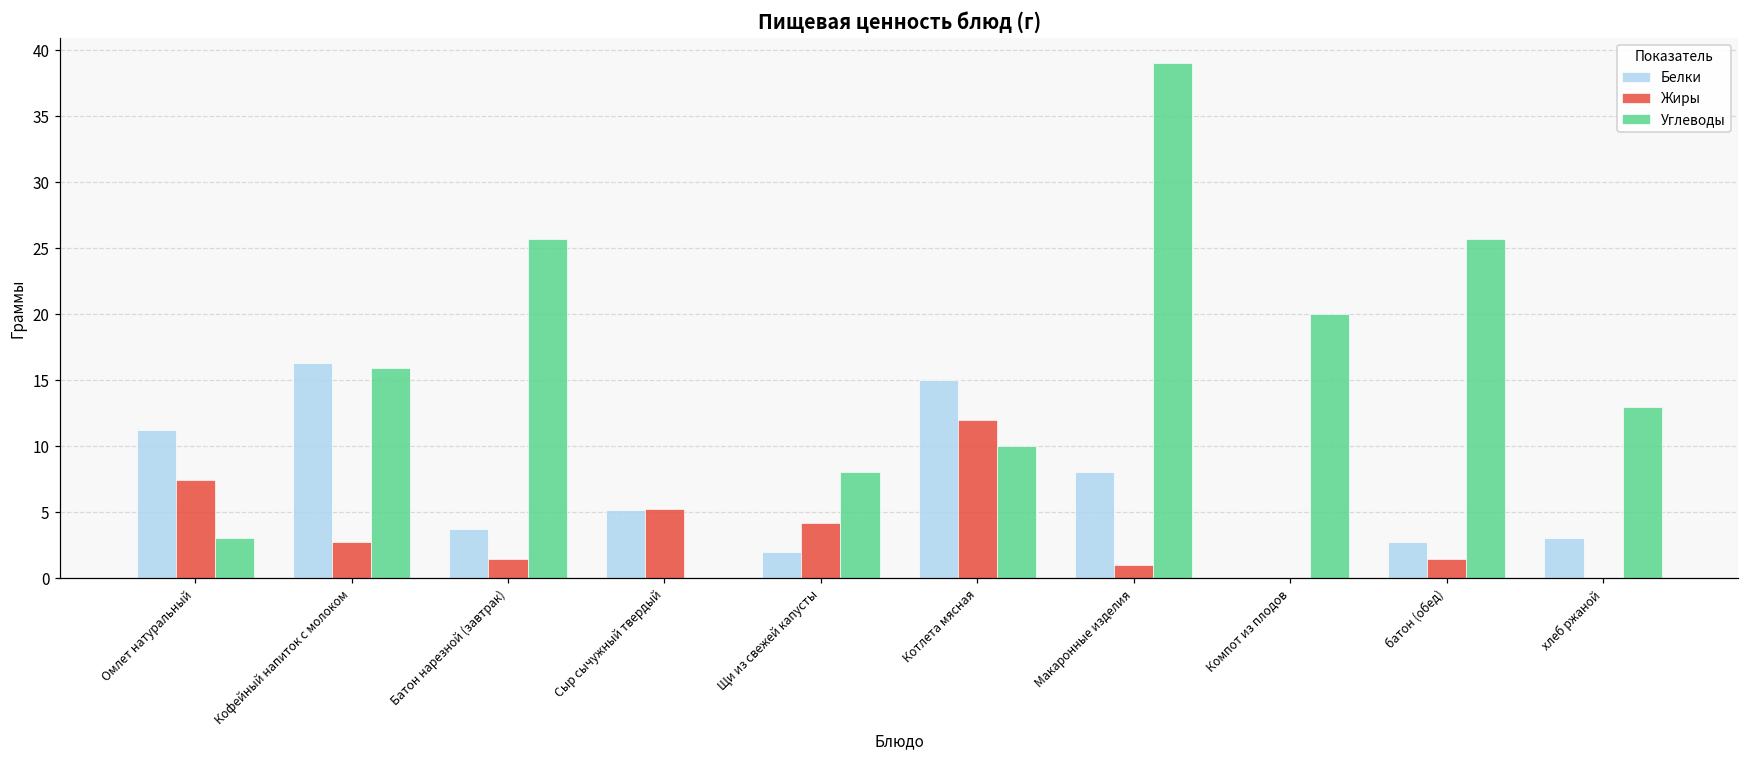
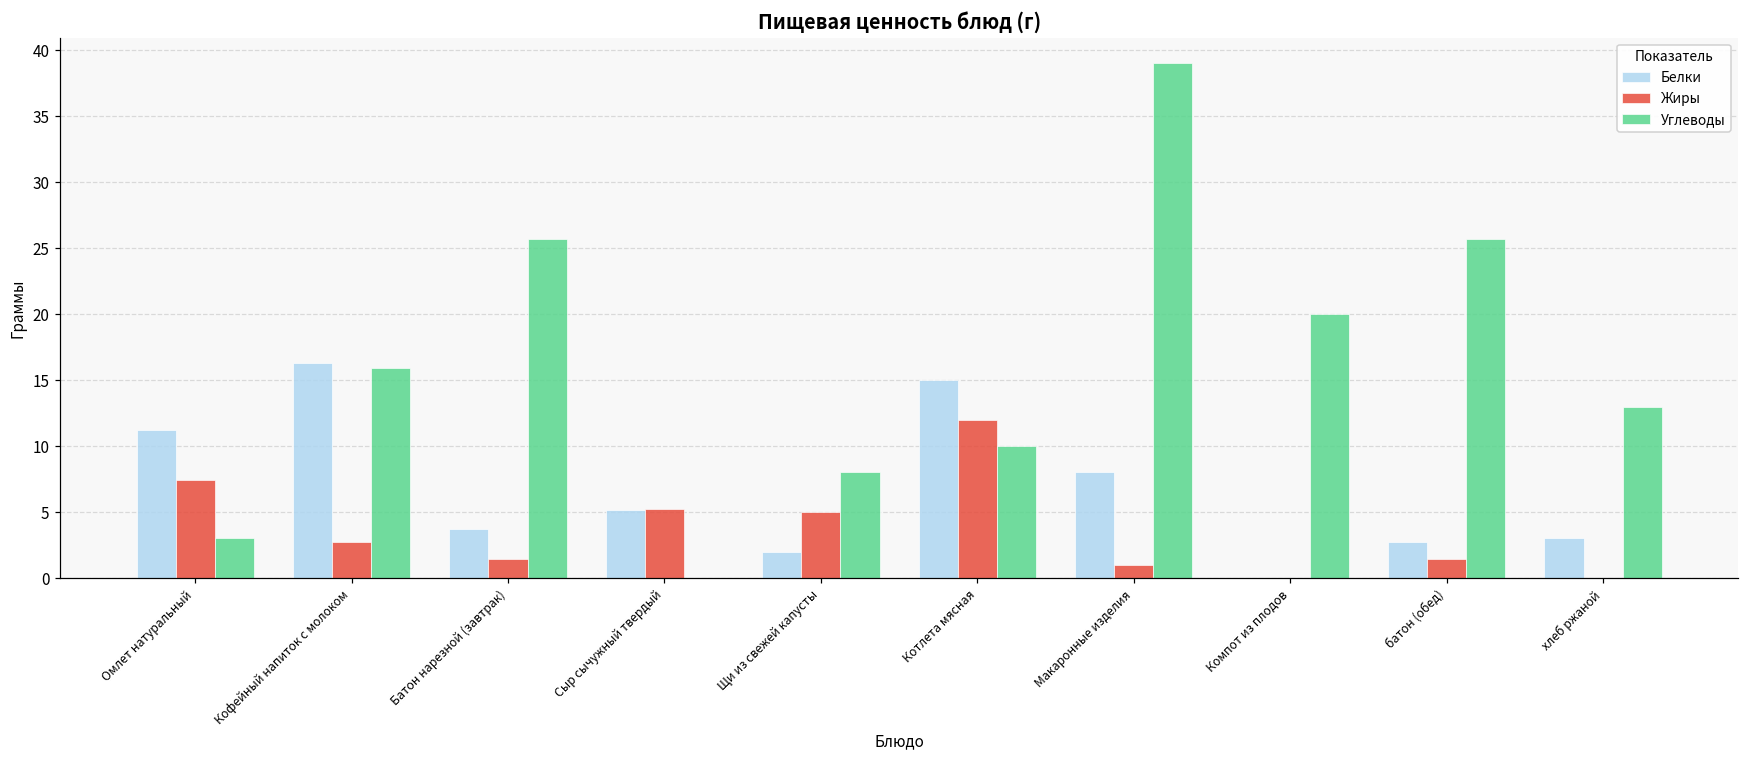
Жиры, Щи из свежей капусты: 4.2 -> 5.0
